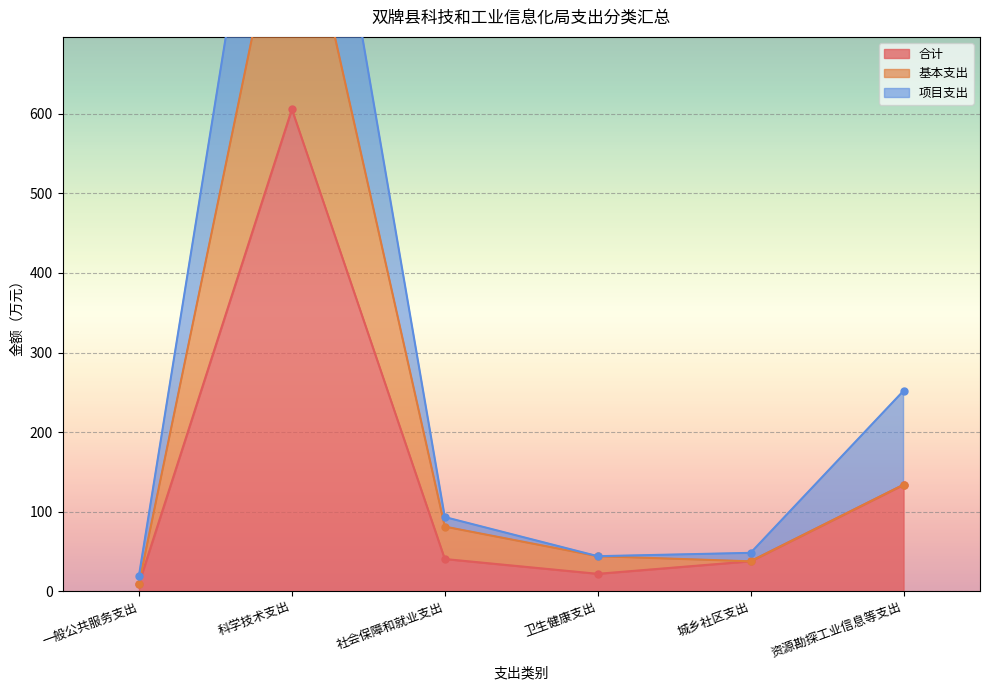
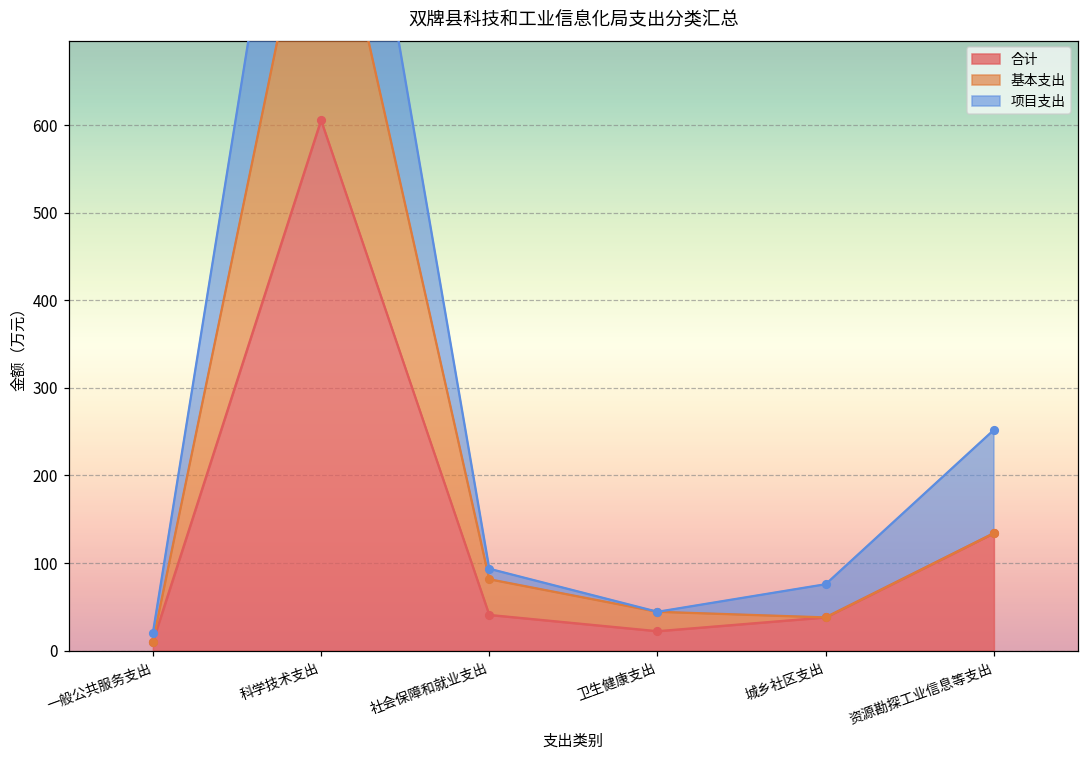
项目支出, 城乡社区支出: 10 -> 40
